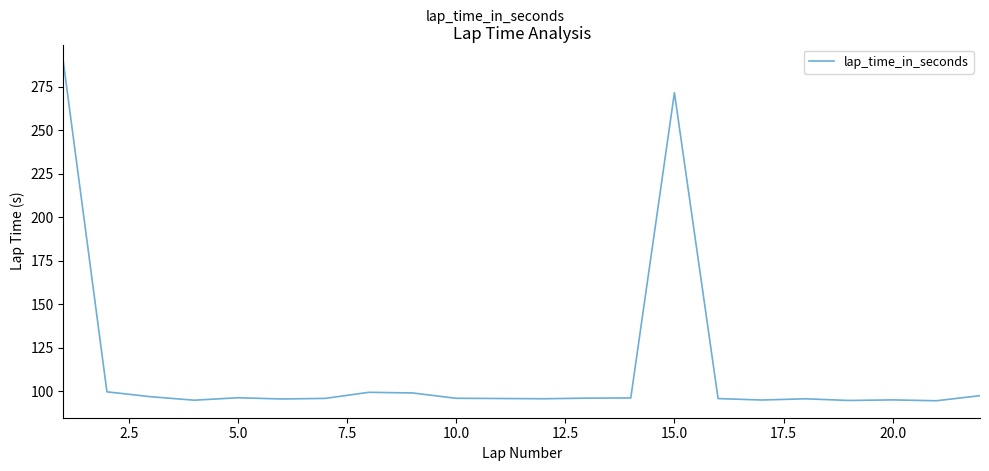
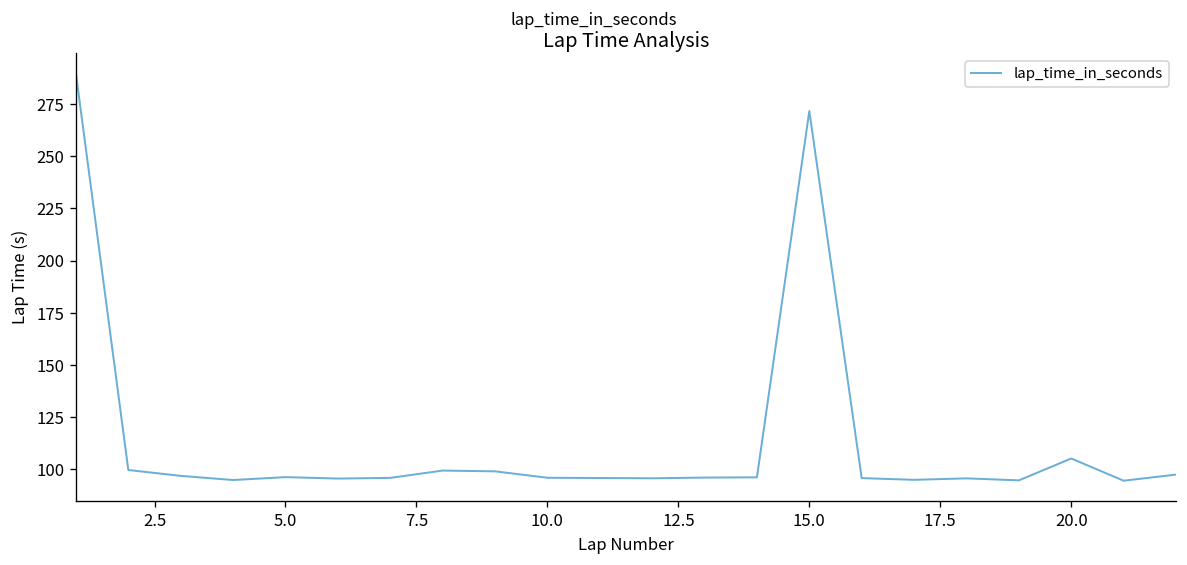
20.0: 95 -> 105
